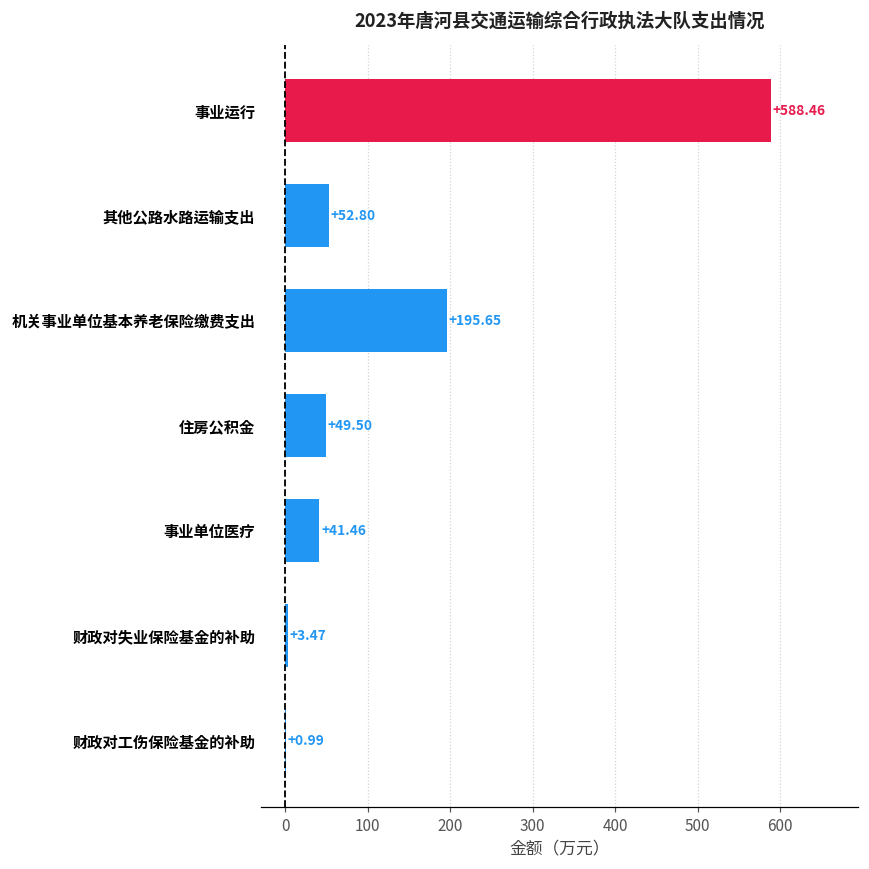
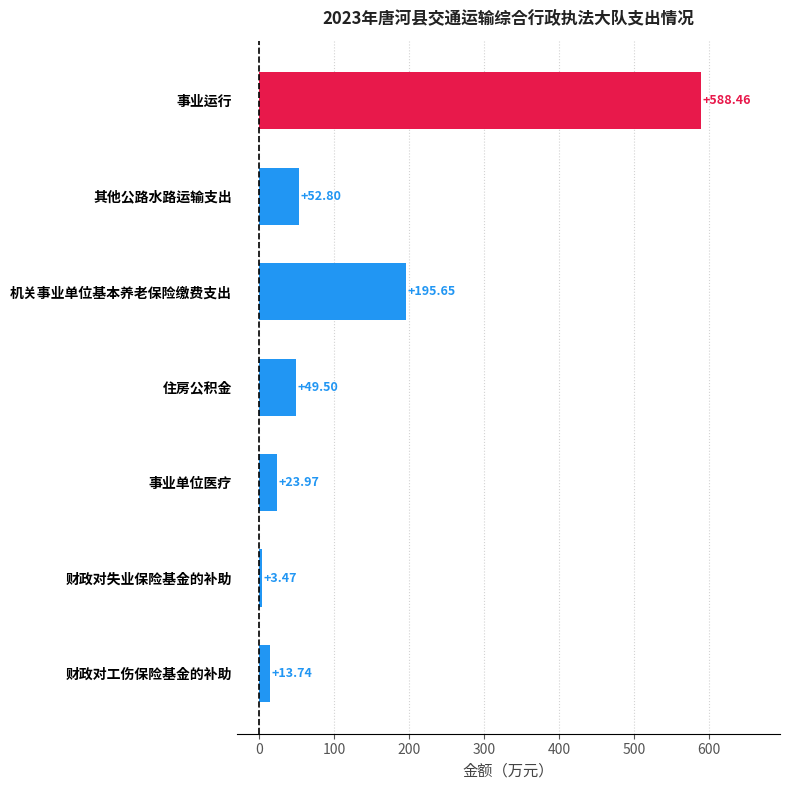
事业单位医疗: +41.46 -> +23.97
财政对工伤保险基金的补助: +0.99 -> +13.74
